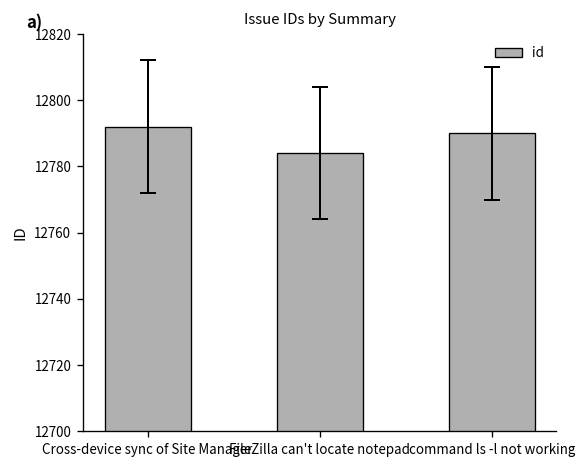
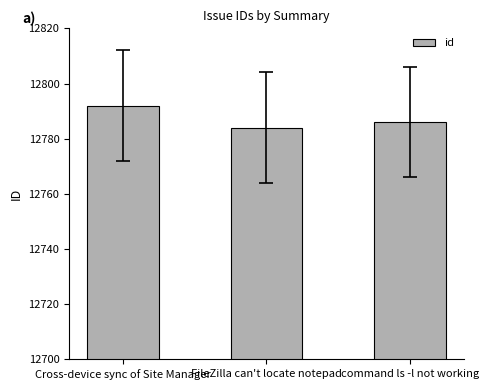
id, command ls -l not working: 12790 -> 12786
